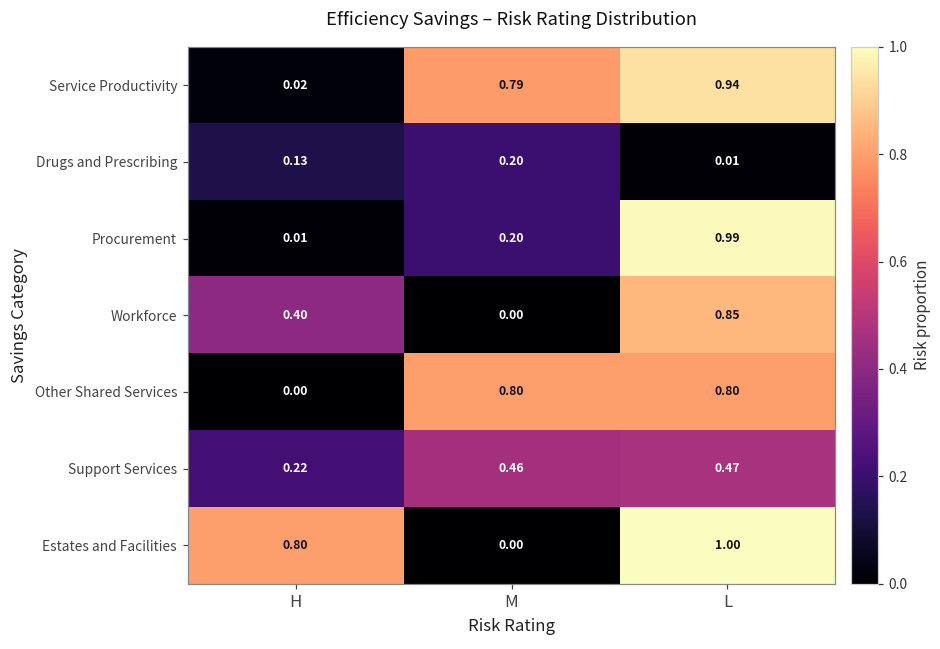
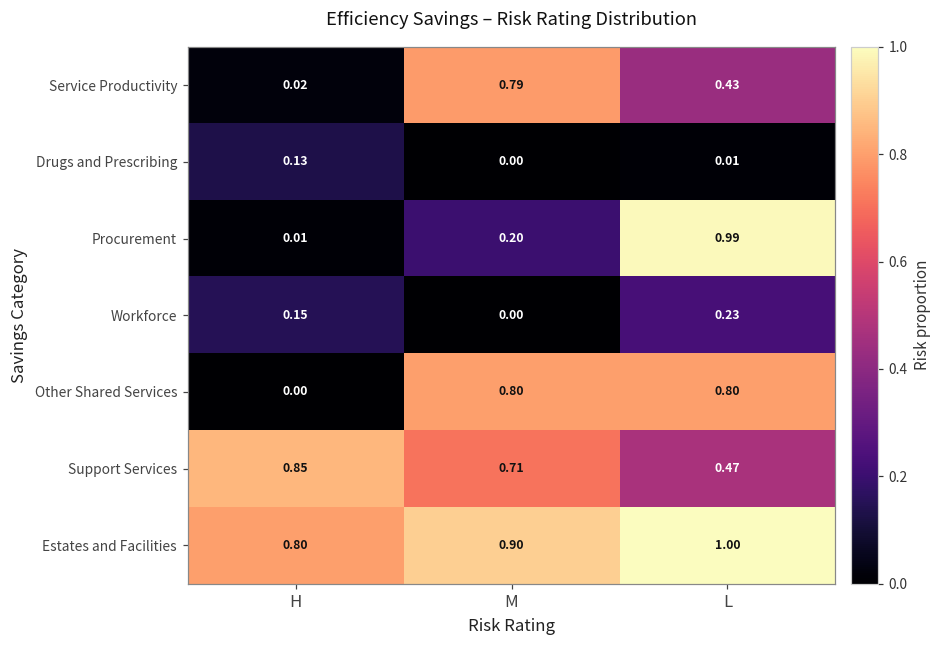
Service Productivity, L: 0.94 -> 0.43
Drugs and Prescribing, M: 0.20 -> 0.00
Workforce, H: 0.40 -> 0.15
Workforce, L: 0.85 -> 0.23
Support Services, H: 0.22 -> 0.85
Support Services, M: 0.46 -> 0.71
Estates and Facilities, M: 0.00 -> 0.90
